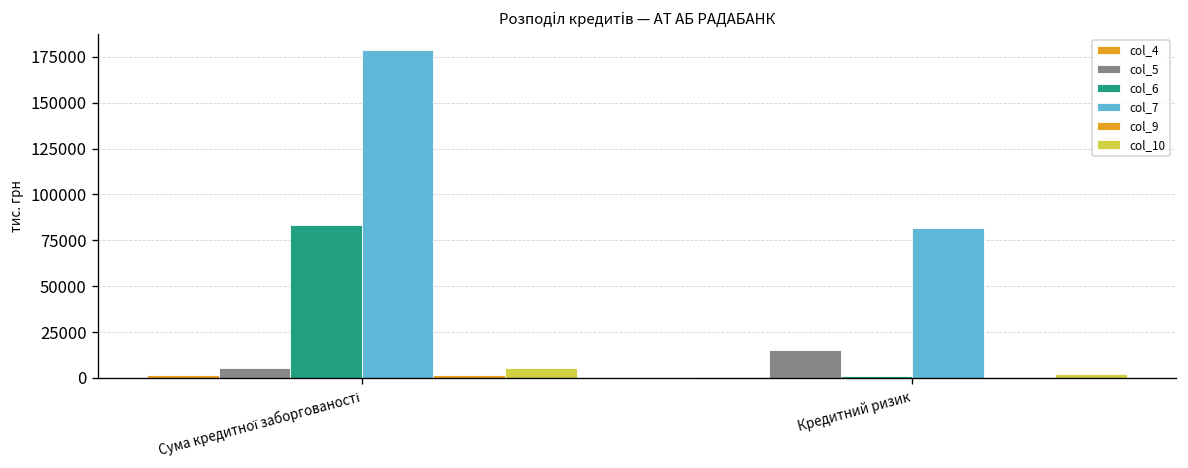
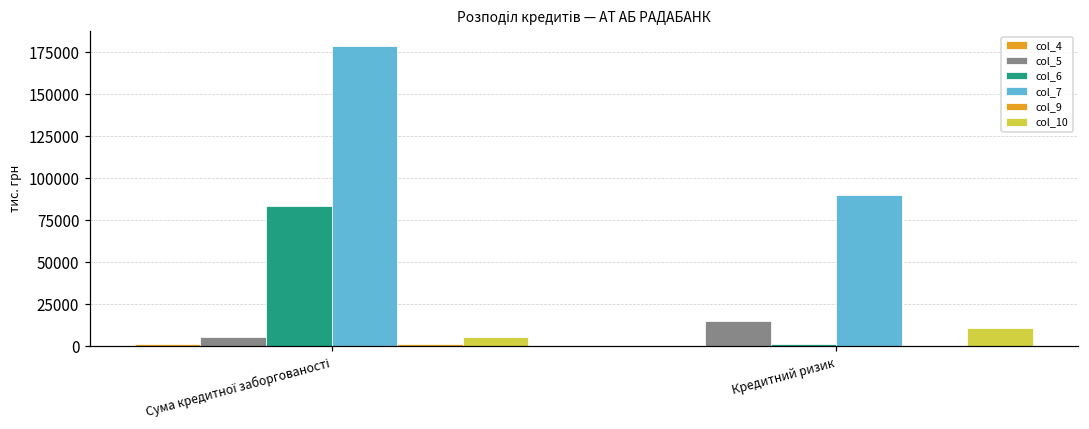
col_7, Кредитний ризик: 82000 -> 90000
col_10, Кредитний ризик: 2000 -> 11000
